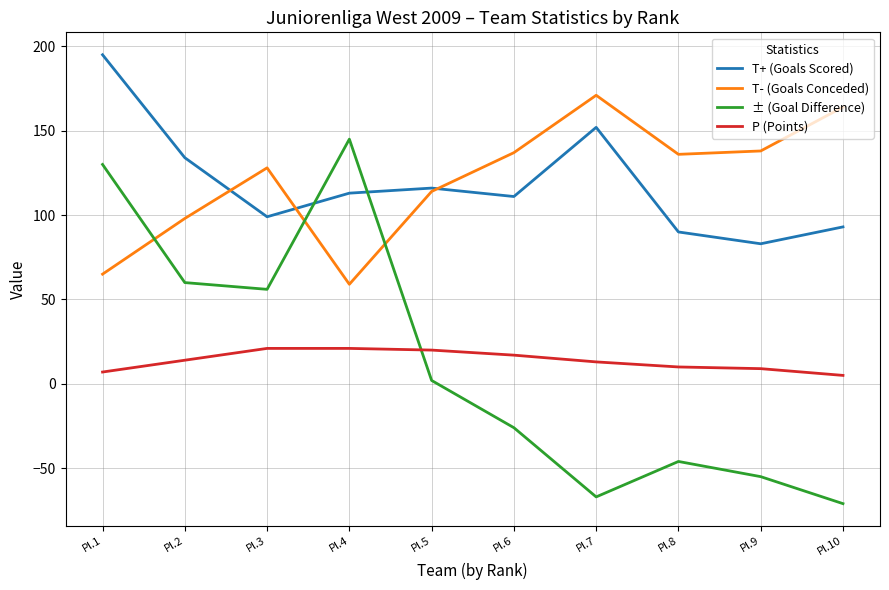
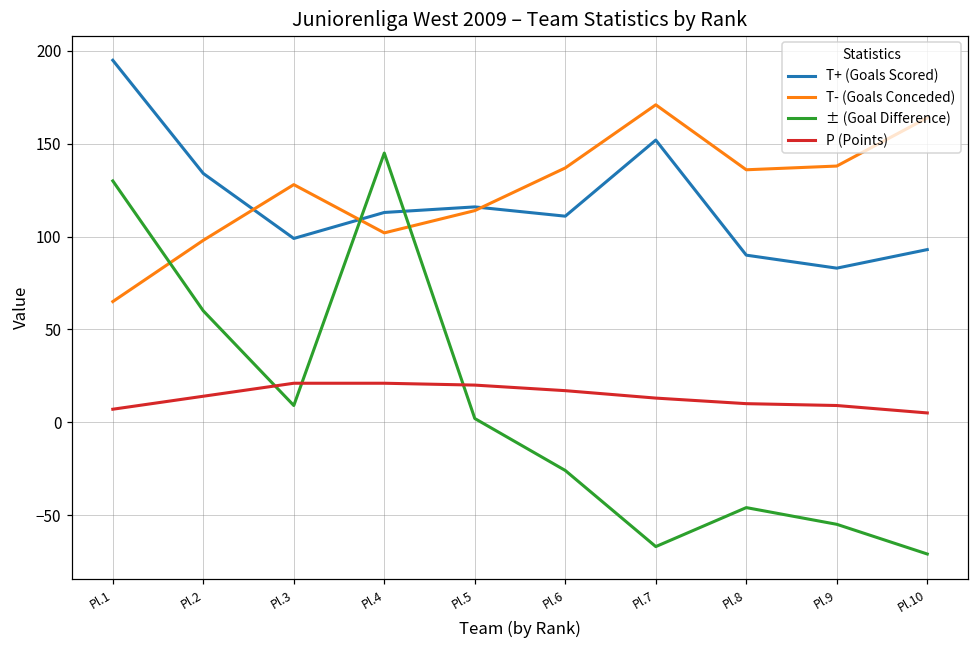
± (Goal Difference), Pl.3: 56 -> 9
T- (Goals Conceded), Pl.4: 59 -> 102
